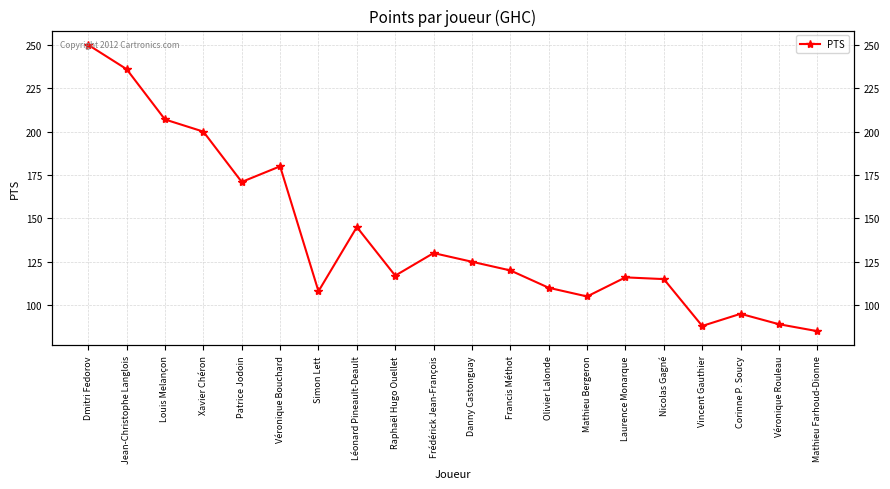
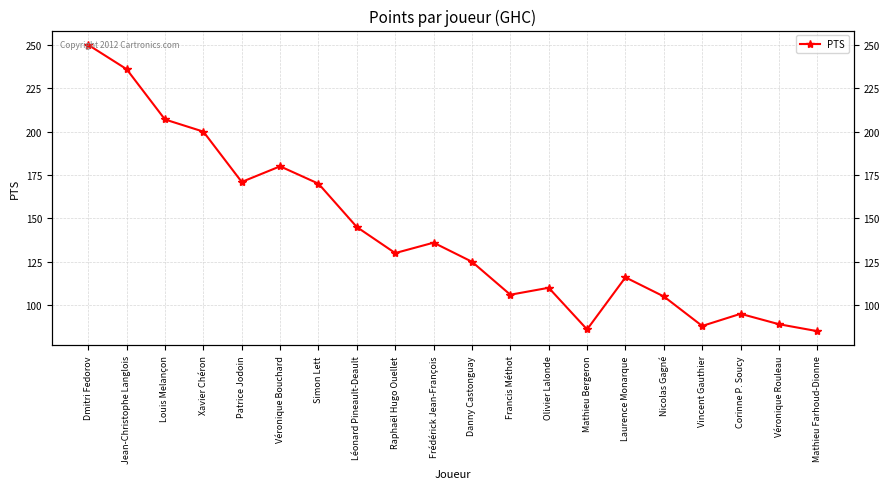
Simon Lett: 108 -> 170
Raphaël Hugo Ouellet: 117 -> 130
Frédérick Jean-François: 130 -> 136
Francis Méthot: 120 -> 106
Mathieu Bergeron: 105 -> 86
Nicolas Gagné: 115 -> 105
